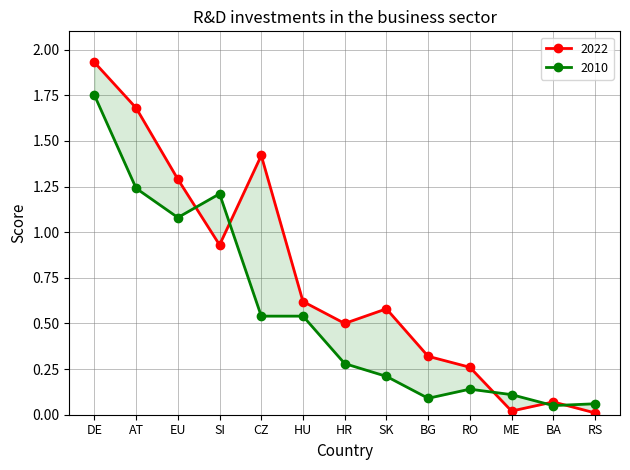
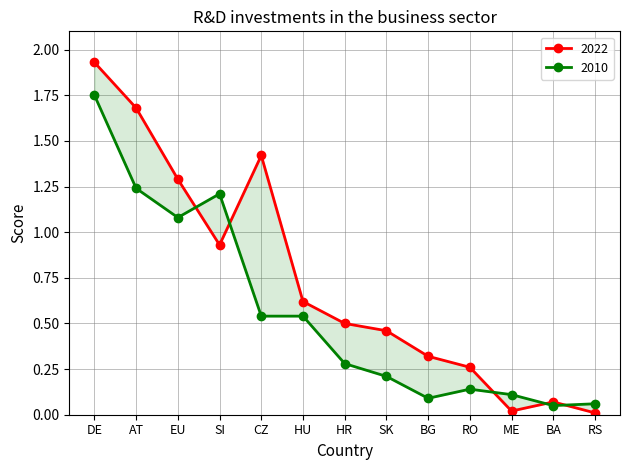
2022, SK: 0.58 -> 0.46
